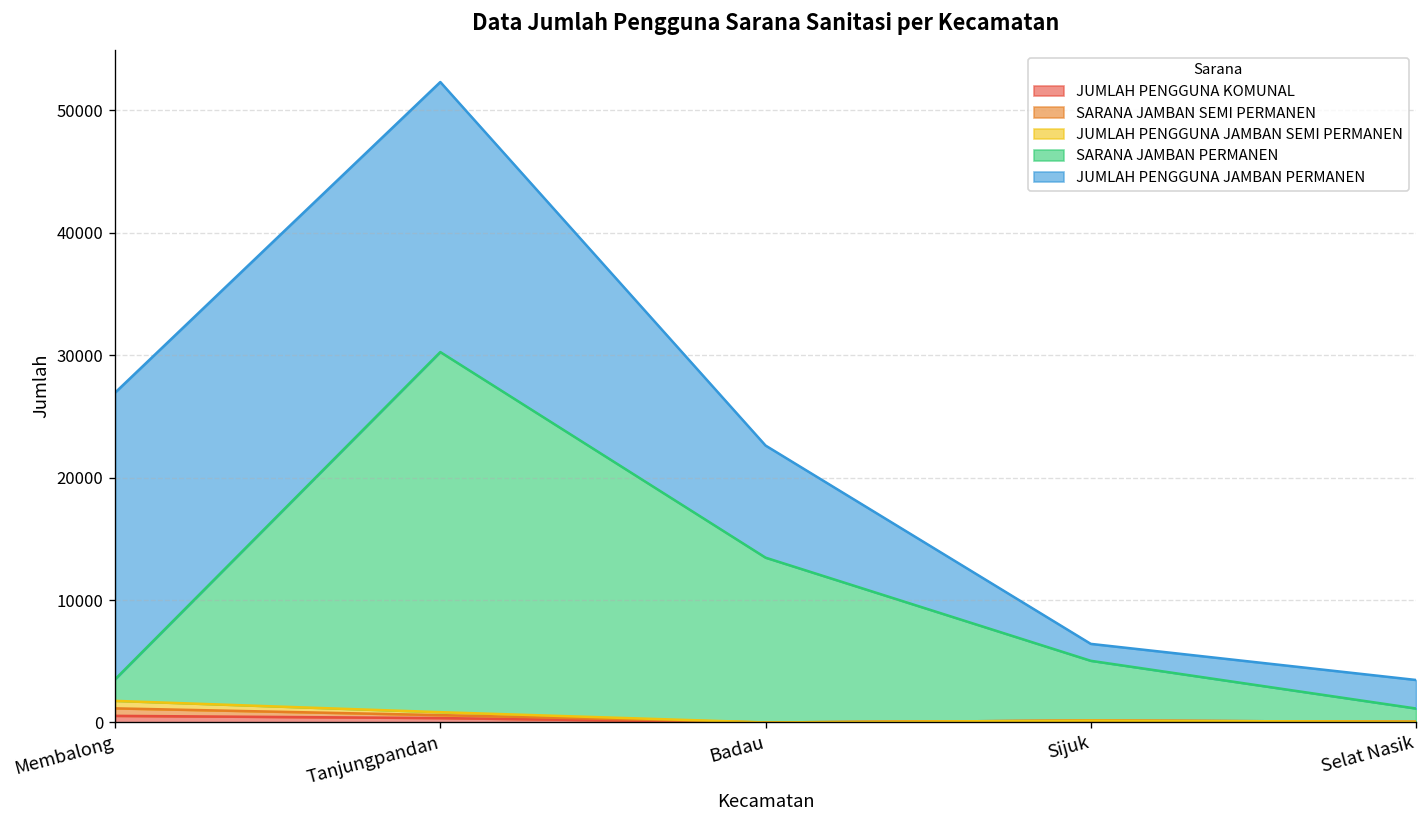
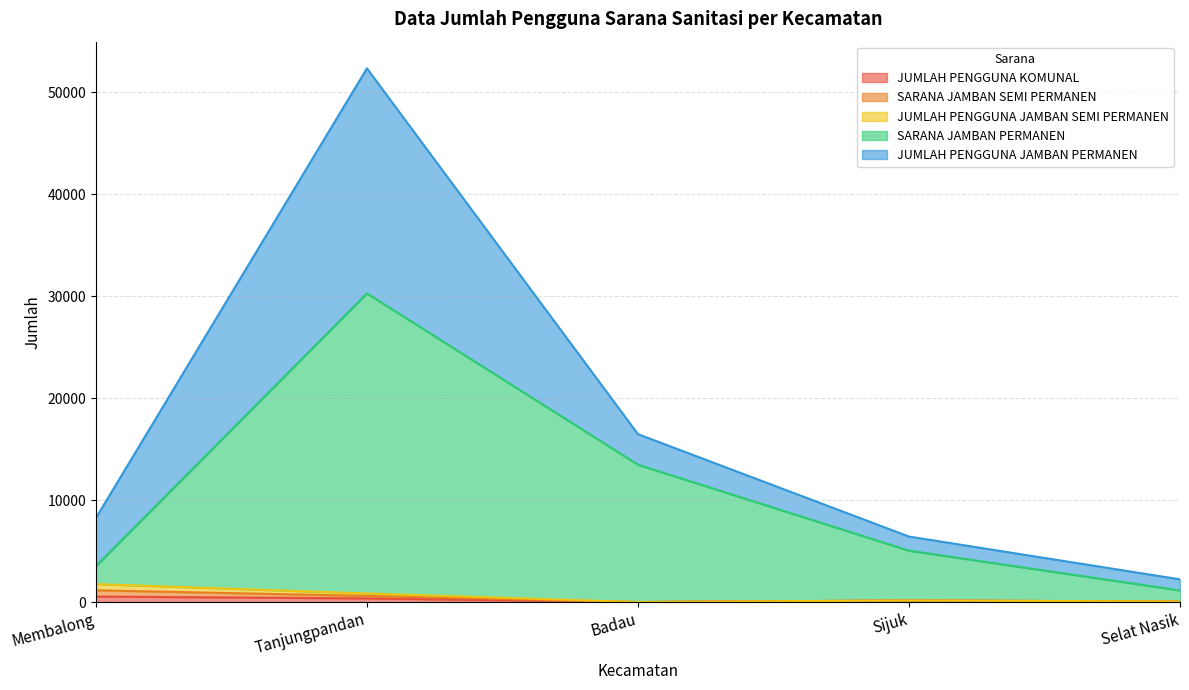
JUMLAH PENGGUNA JAMBAN PERMANEN, Membalong: 23400 -> 4700
JUMLAH PENGGUNA JAMBAN PERMANEN, Badau: 9200 -> 3000
JUMLAH PENGGUNA JAMBAN PERMANEN, Selat Nasik: 2300 -> 1100
